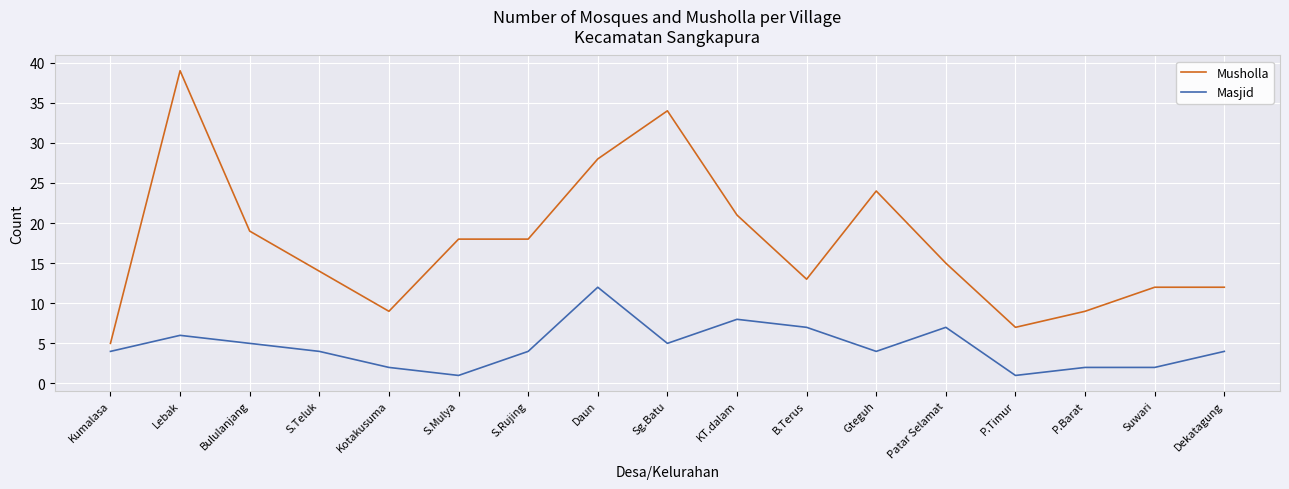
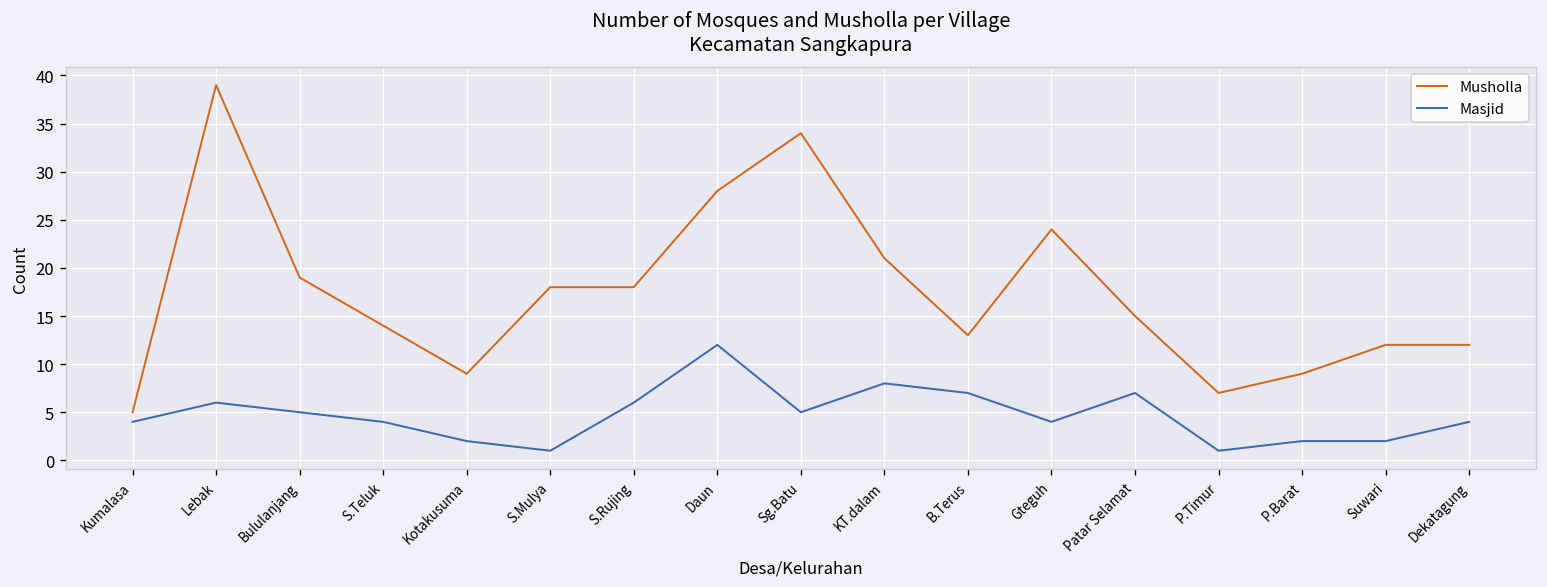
Masjid, S.Rujing: 4 -> 6
